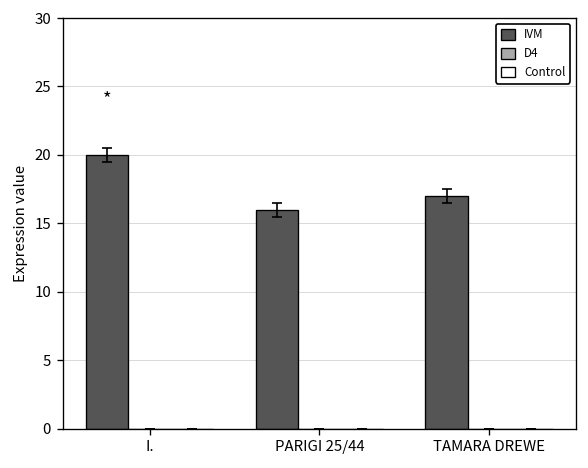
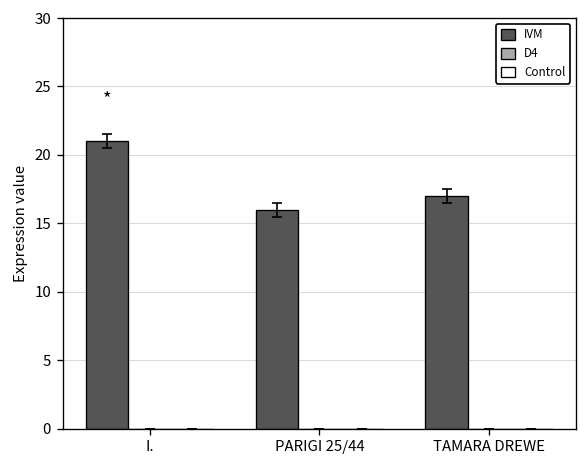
IVM, I.: 20 -> 21
